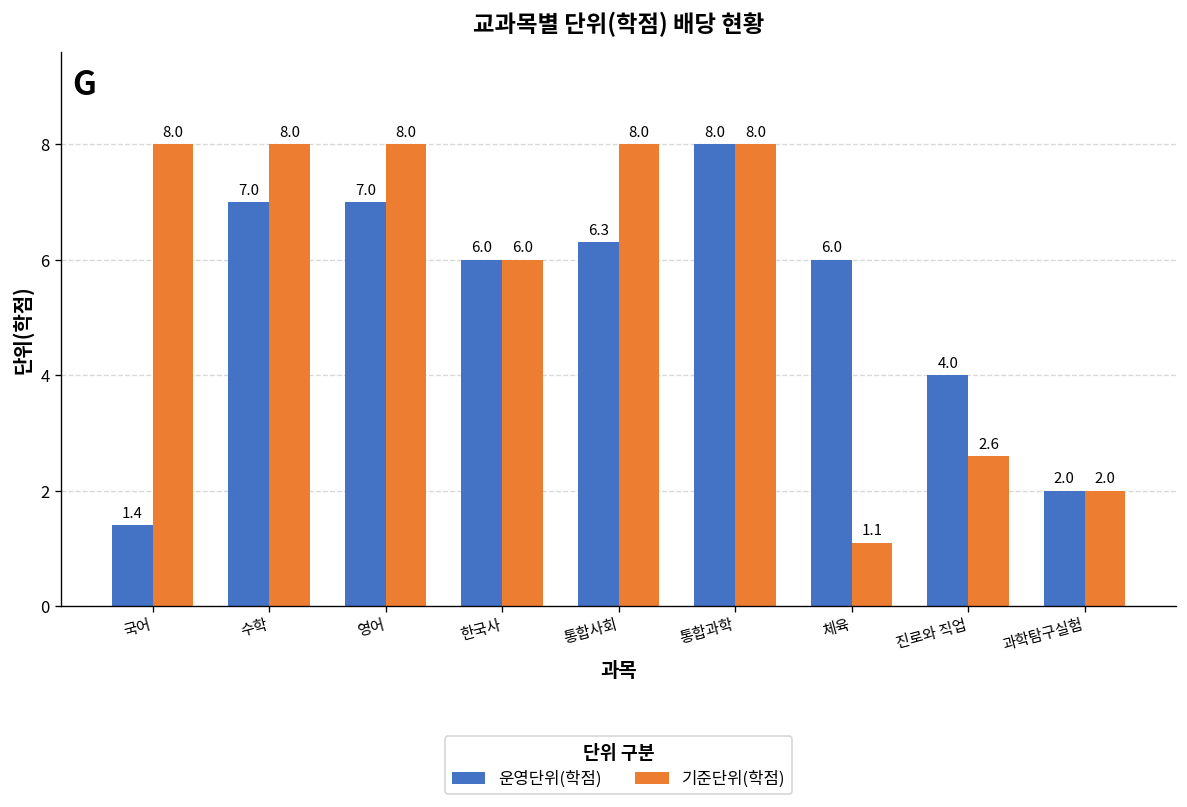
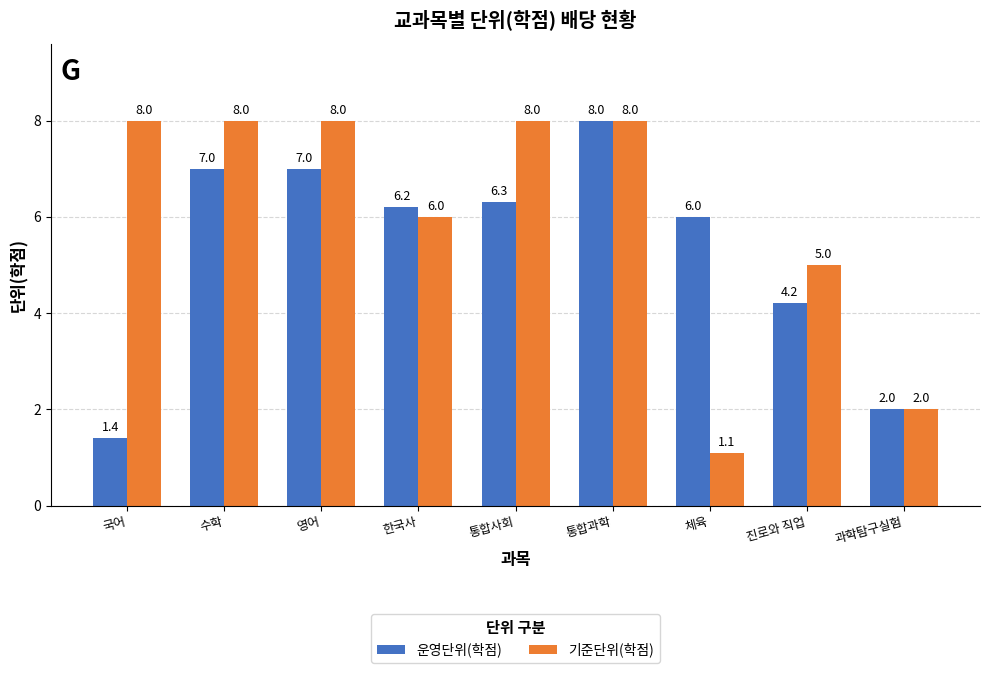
운영단위(학점), 한국사: 6.0 -> 6.2
운영단위(학점), 진로와 직업: 4.0 -> 4.2
기준단위(학점), 진로와 직업: 2.6 -> 5.0
